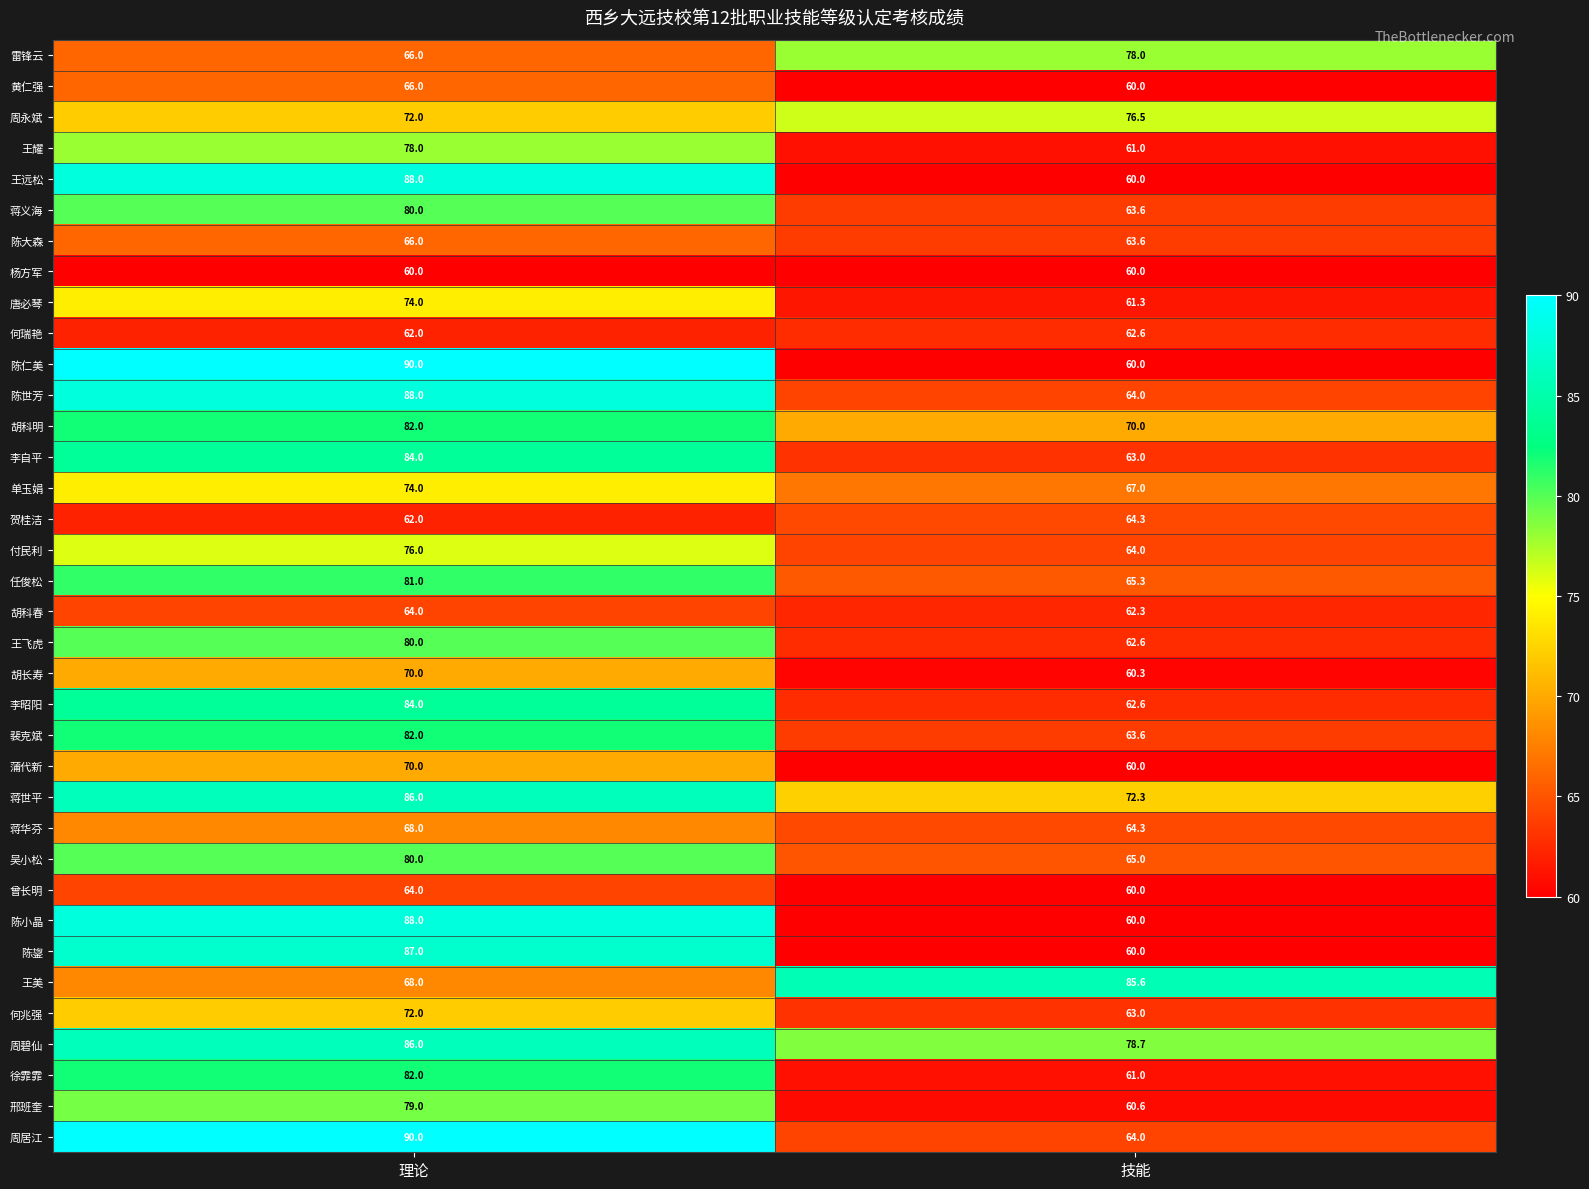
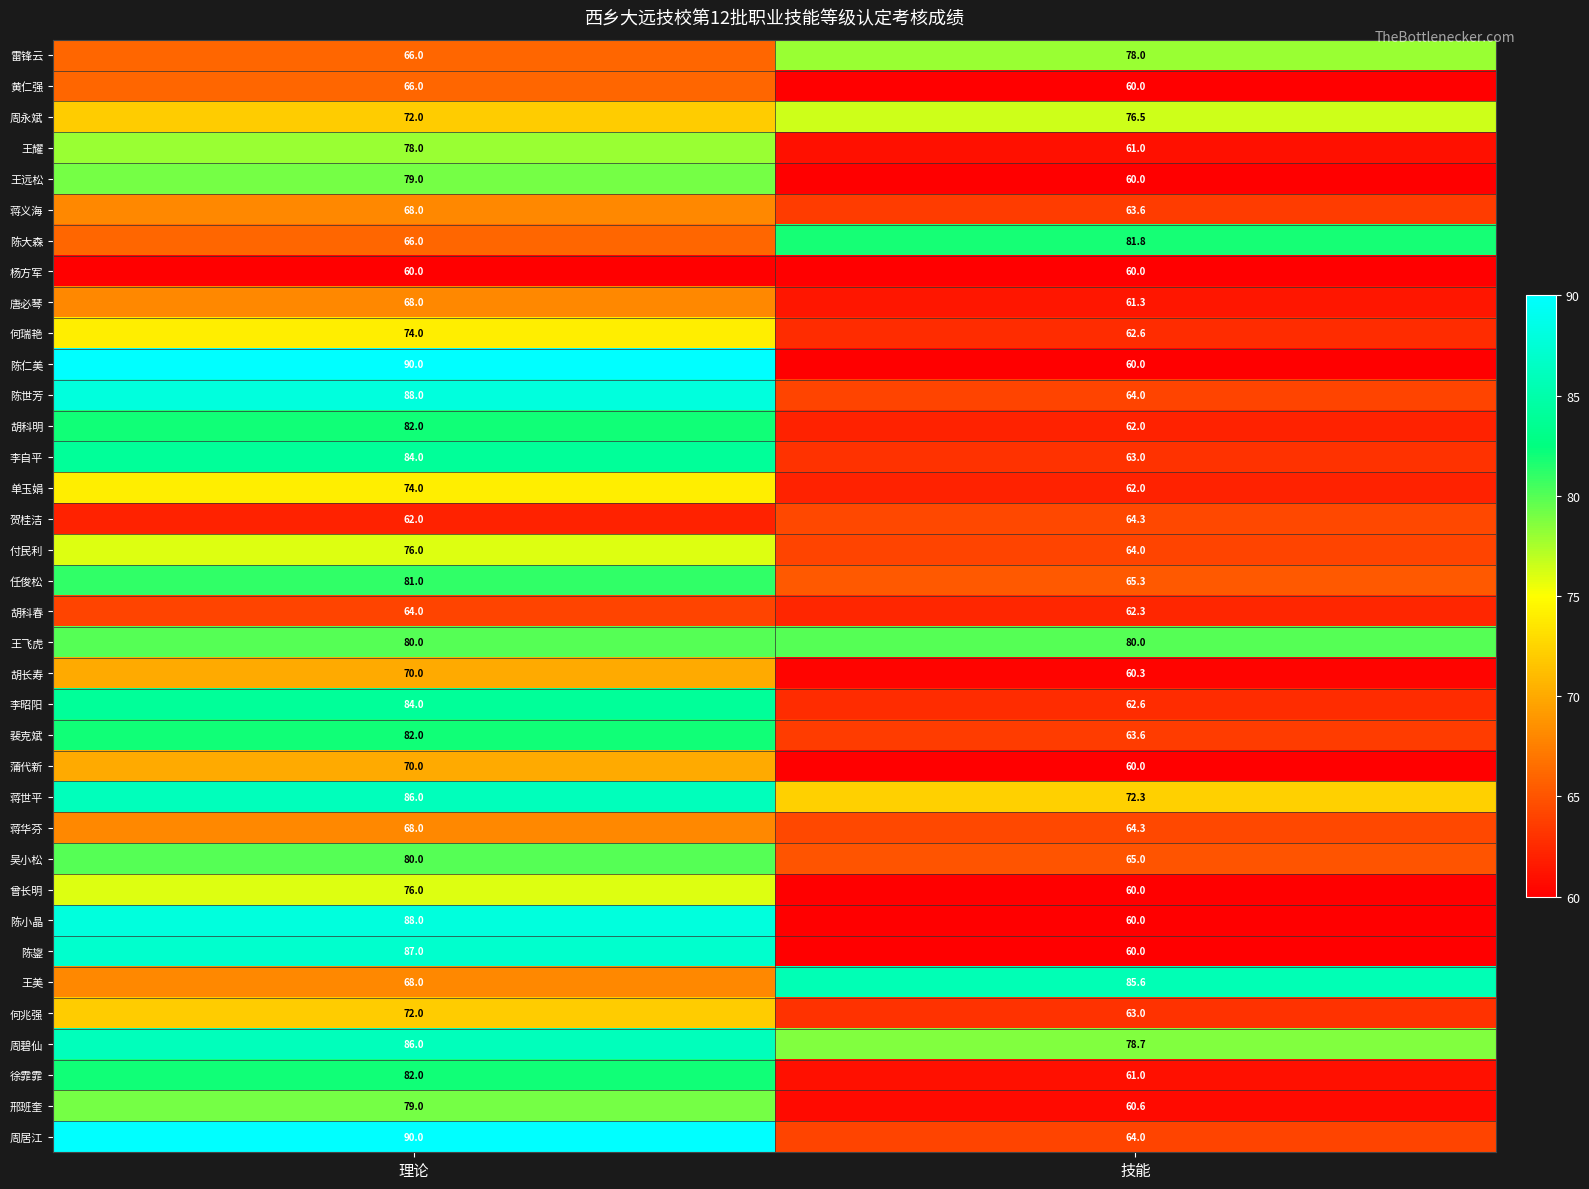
王远松, 理论: 88.0 -> 79.0
蒋义海, 理论: 80.0 -> 68.0
陈大森, 技能: 63.6 -> 81.8
唐必琴, 理论: 74.0 -> 68.0
何瑞艳, 理论: 62.0 -> 74.0
胡科明, 技能: 70.0 -> 62.0
单玉娟, 技能: 67.0 -> 62.0
王飞虎, 技能: 62.6 -> 80.0
曾长明, 理论: 64.0 -> 76.0
